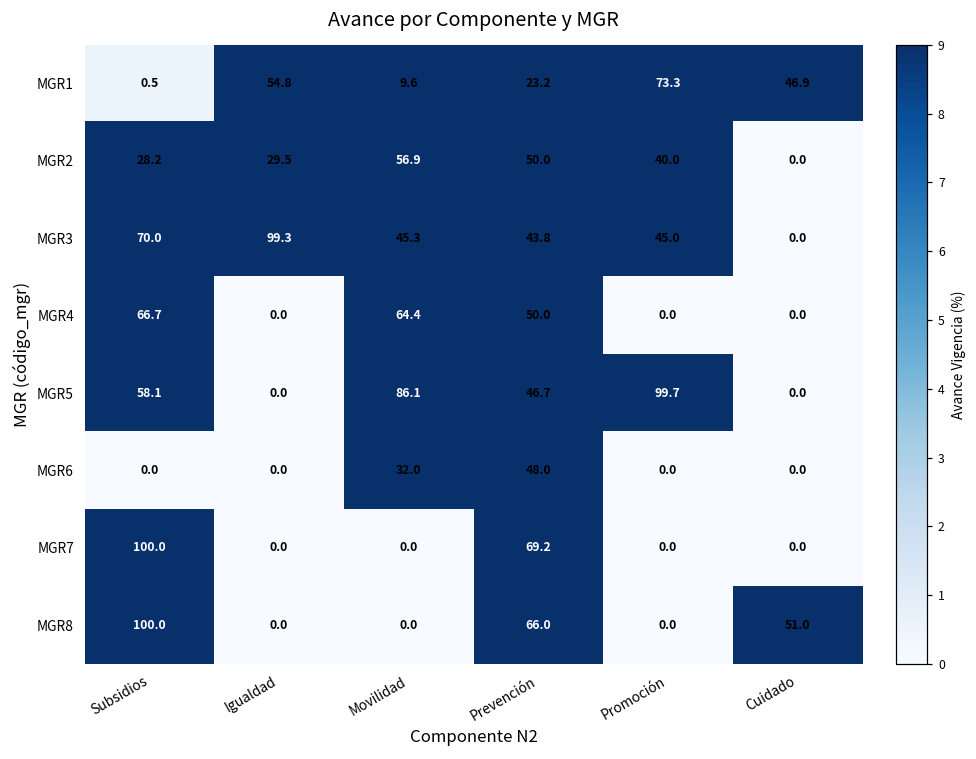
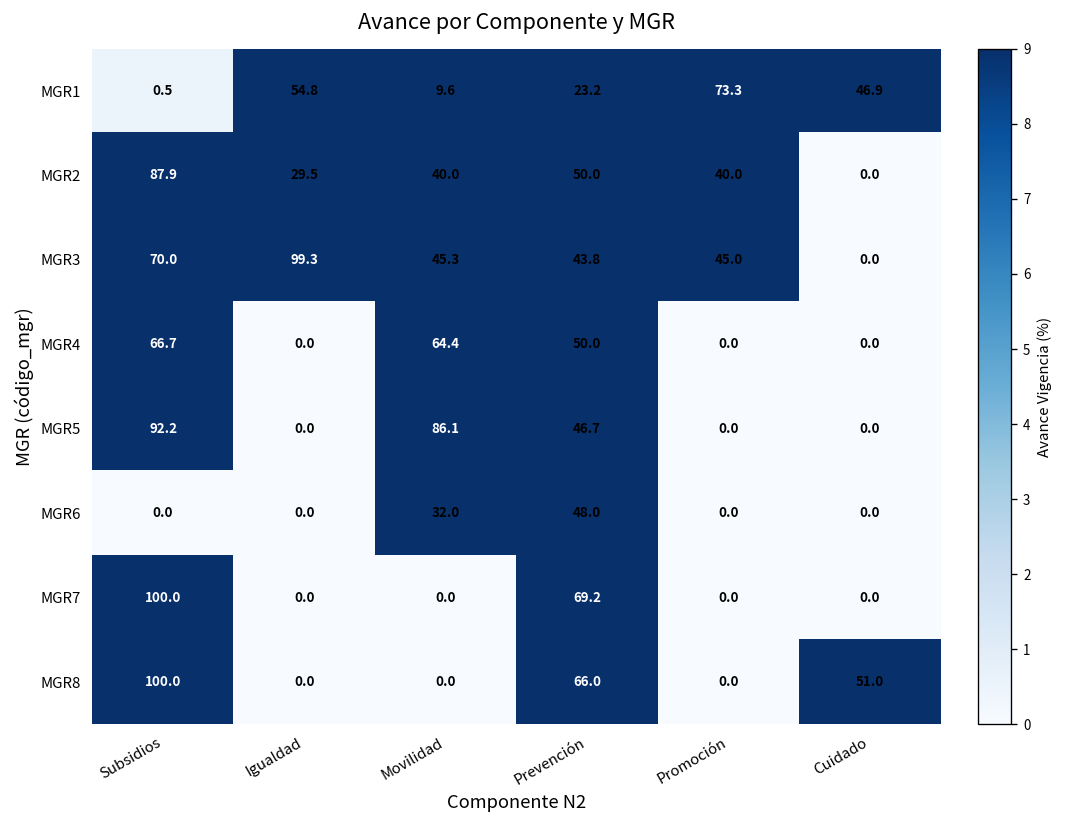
MGR2, Subsidios: 28.2 -> 87.9
MGR2, Movilidad: 56.9 -> 40.0
MGR5, Subsidios: 58.1 -> 92.2
MGR5, Promoción: 99.7 -> 0.0
